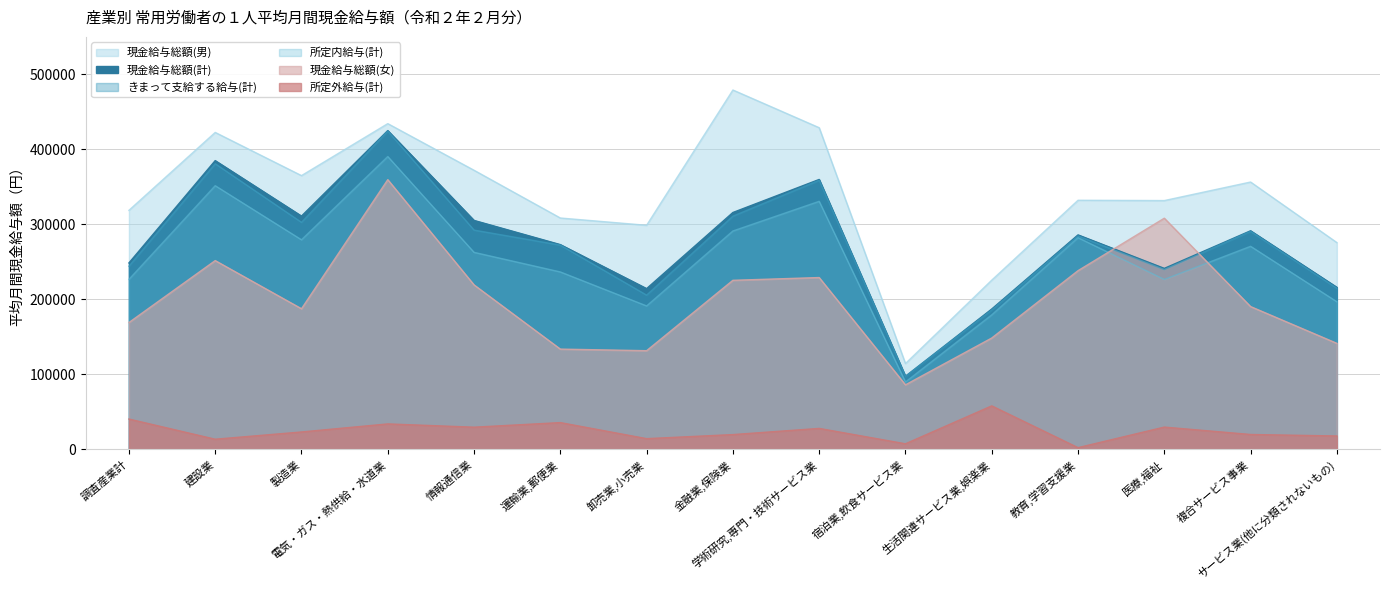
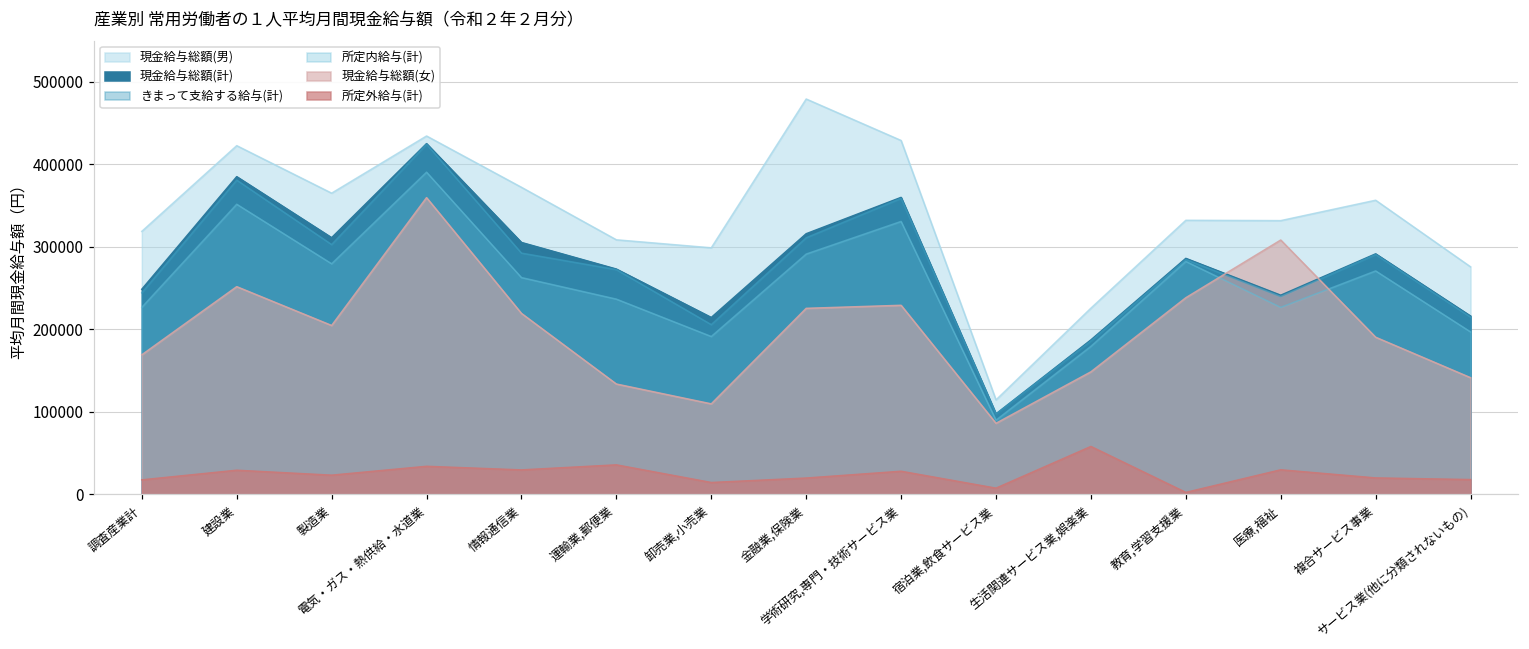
所定外給与(計), 調査産業計: 40000 -> 20000
所定外給与(計), 建設業: 10000 -> 30000
現金給与総額(女), 製造業: 190000 -> 200000
現金給与総額(女), 卸売業,小売業: 130000 -> 110000
